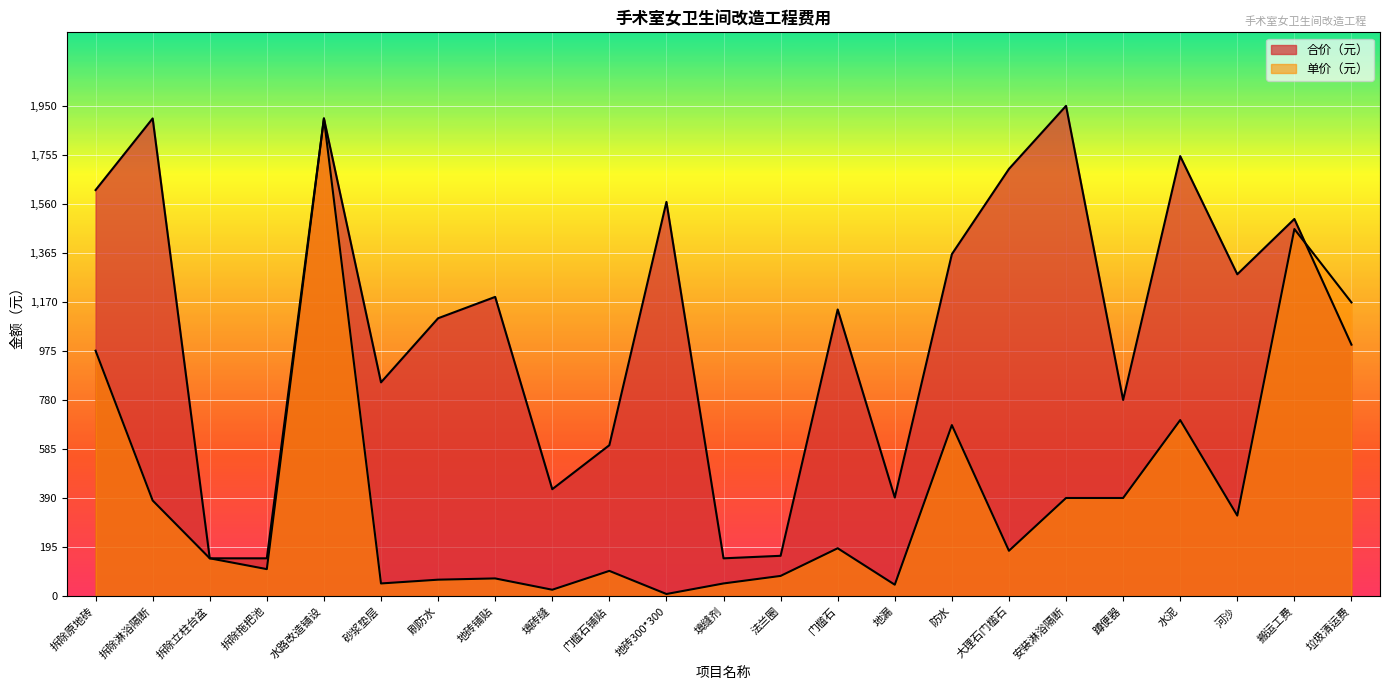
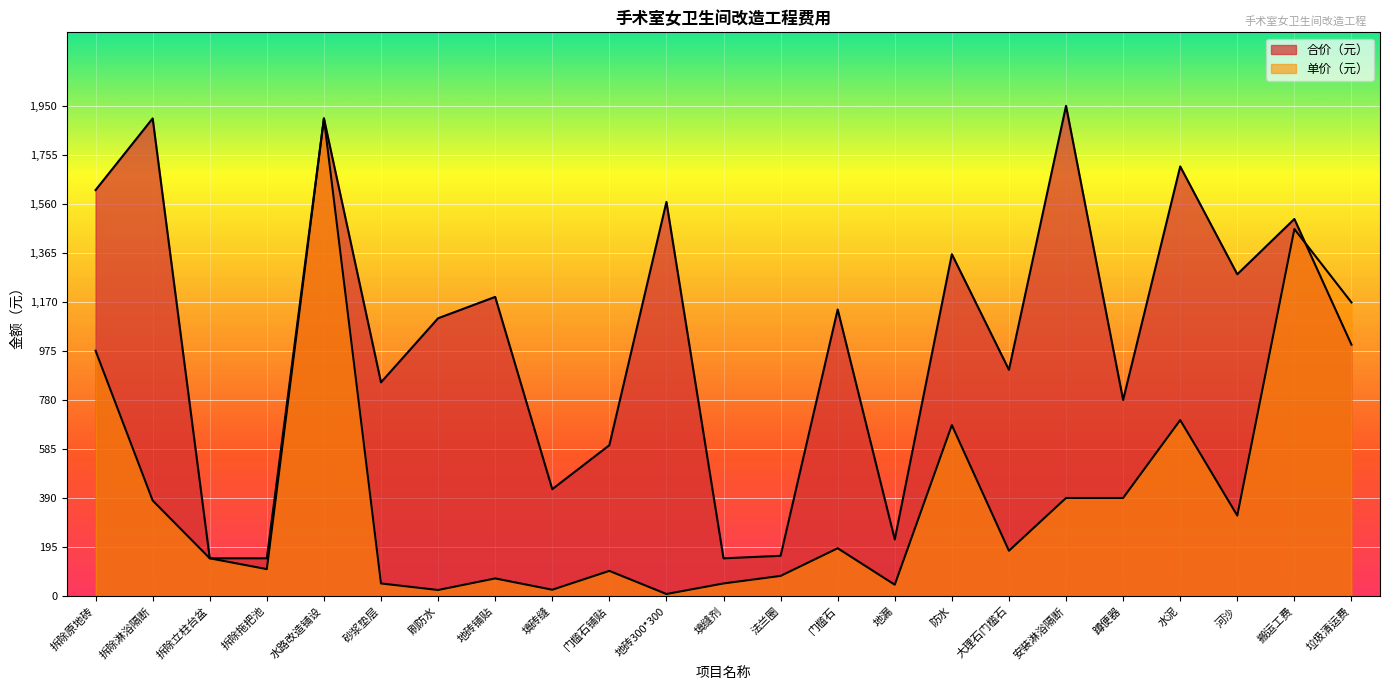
单价（元）, 刷防水: 70 -> 20
合价（元）, 地漏: 390 -> 230
合价（元）, 大理石门槛石: 1,700 -> 900
合价（元）, 水泥: 1,750 -> 1,710
